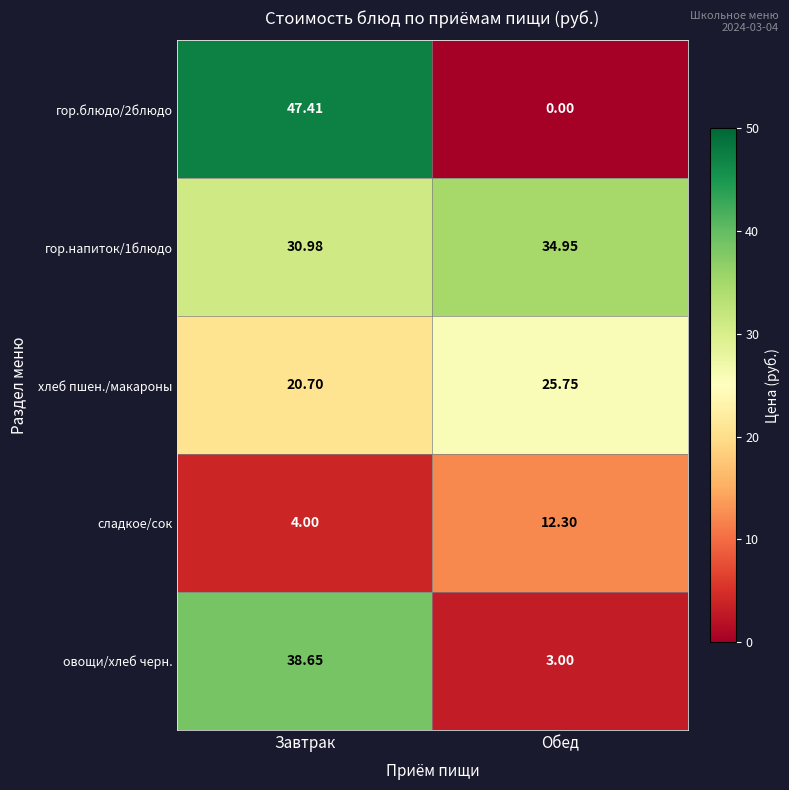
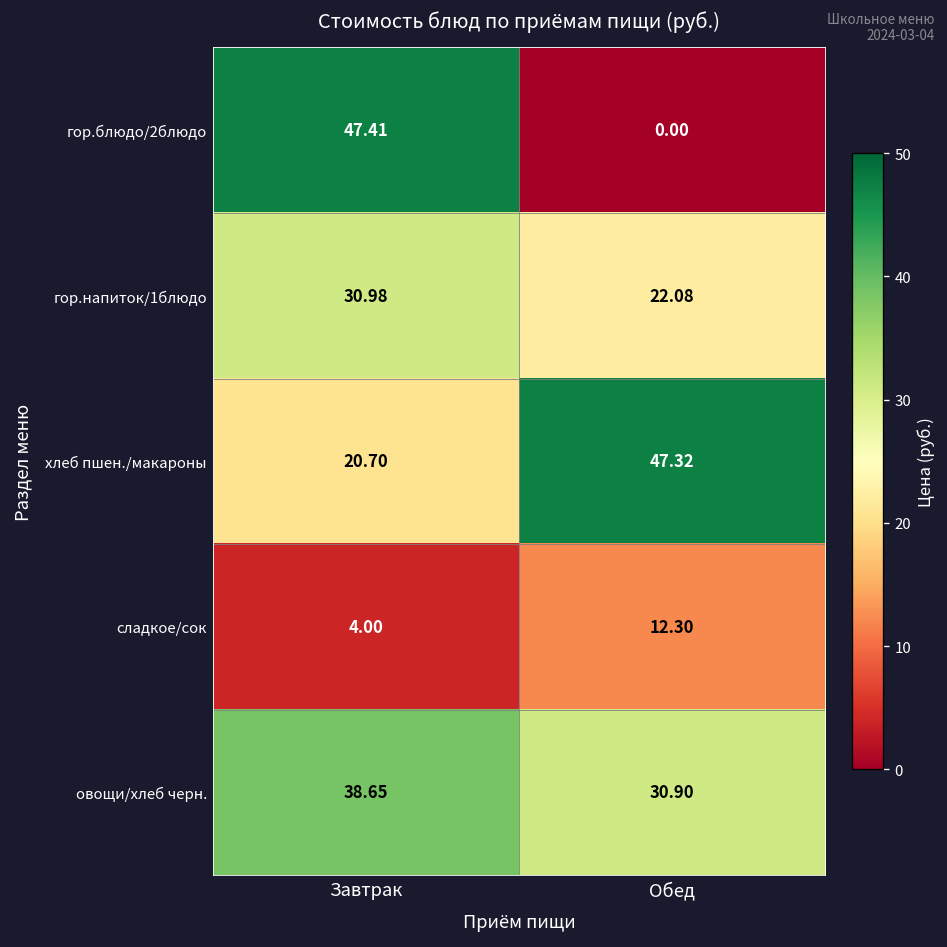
гор.напиток/1блюдо, Обед: 34.95 -> 22.08
хлеб пшен./макароны, Обед: 25.75 -> 47.32
овощи/хлеб черн., Обед: 3.00 -> 30.90
